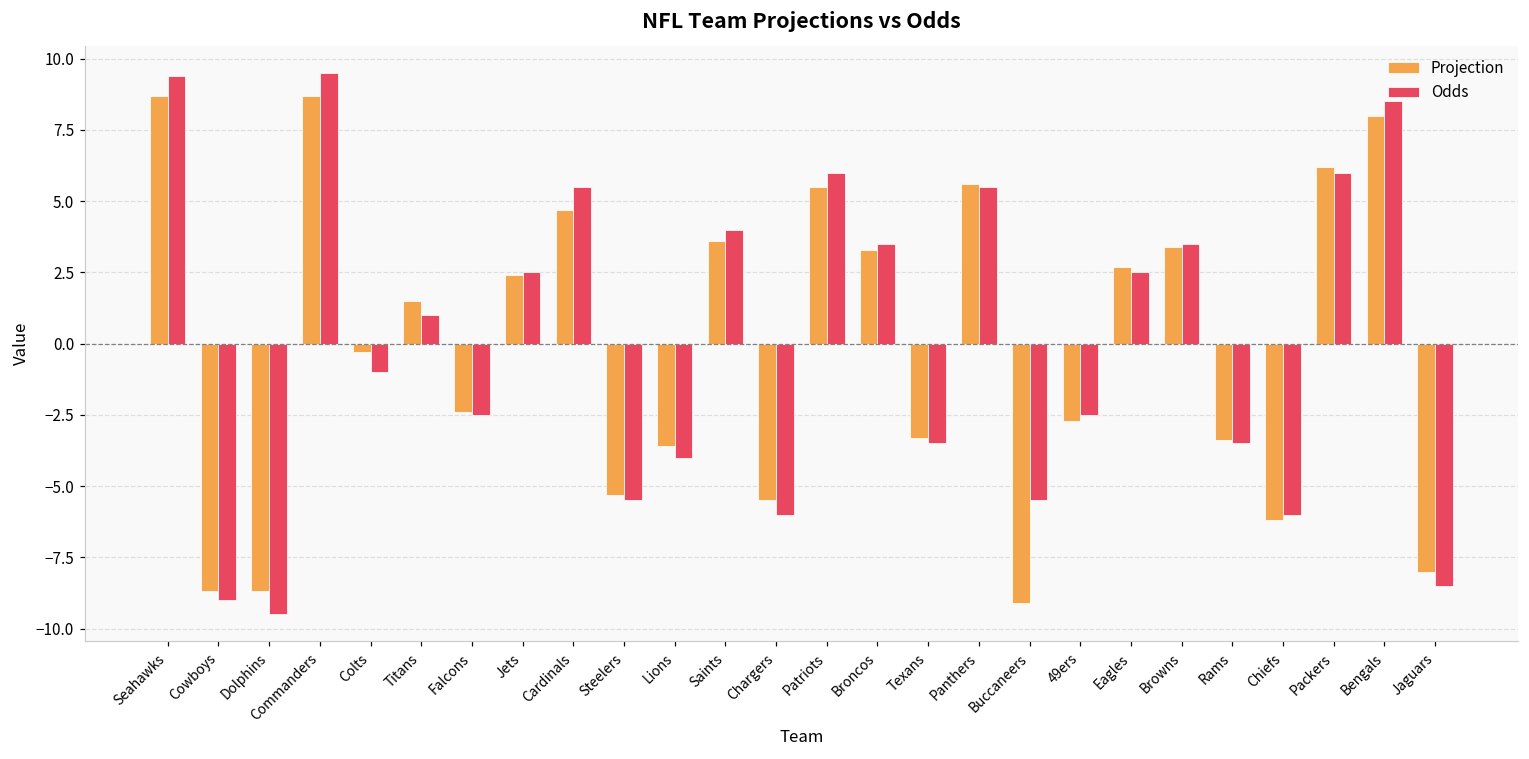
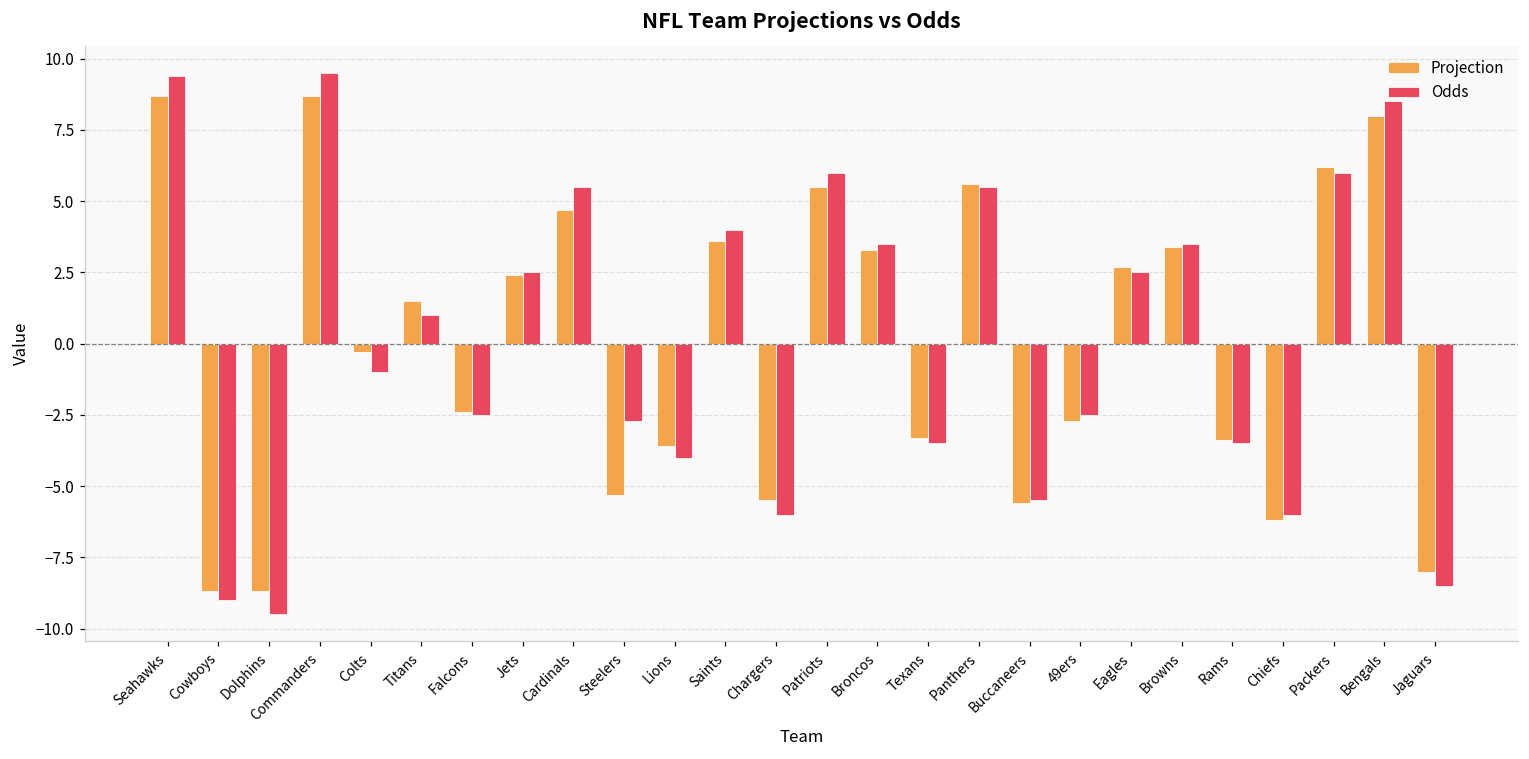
Odds, Steelers: -5.5 -> -2.7
Projection, Buccaneers: -9.1 -> -5.6
